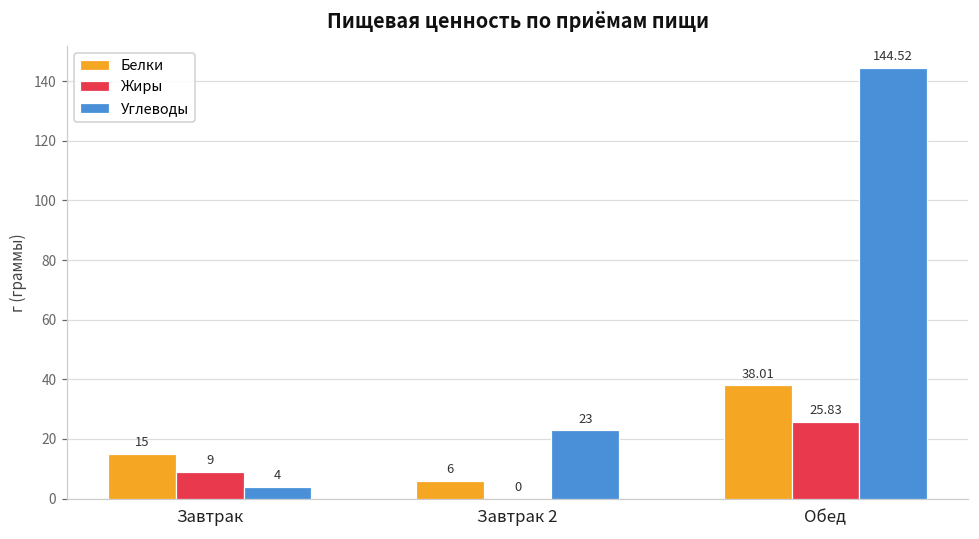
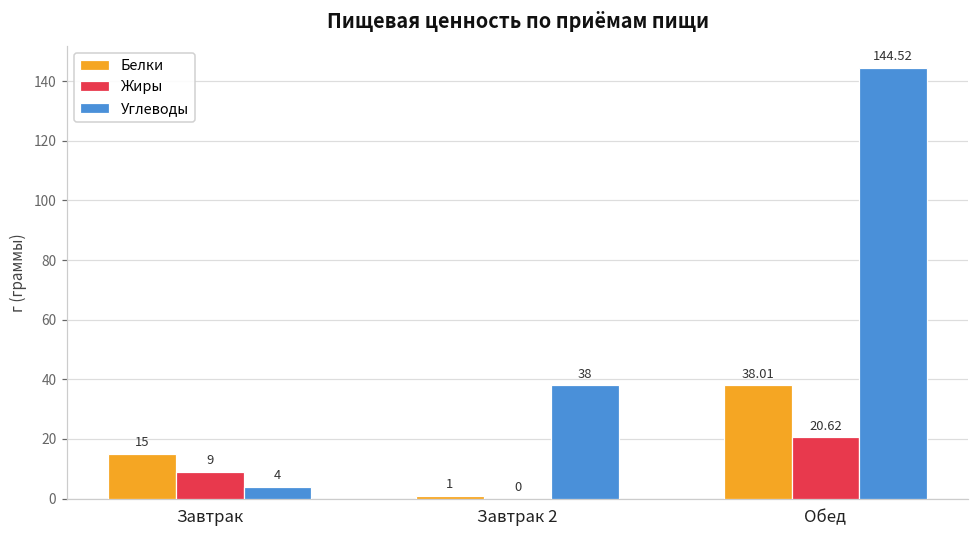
Белки, Завтрак 2: 6 -> 1
Углеводы, Завтрак 2: 23 -> 38
Жиры, Обед: 25.83 -> 20.62
